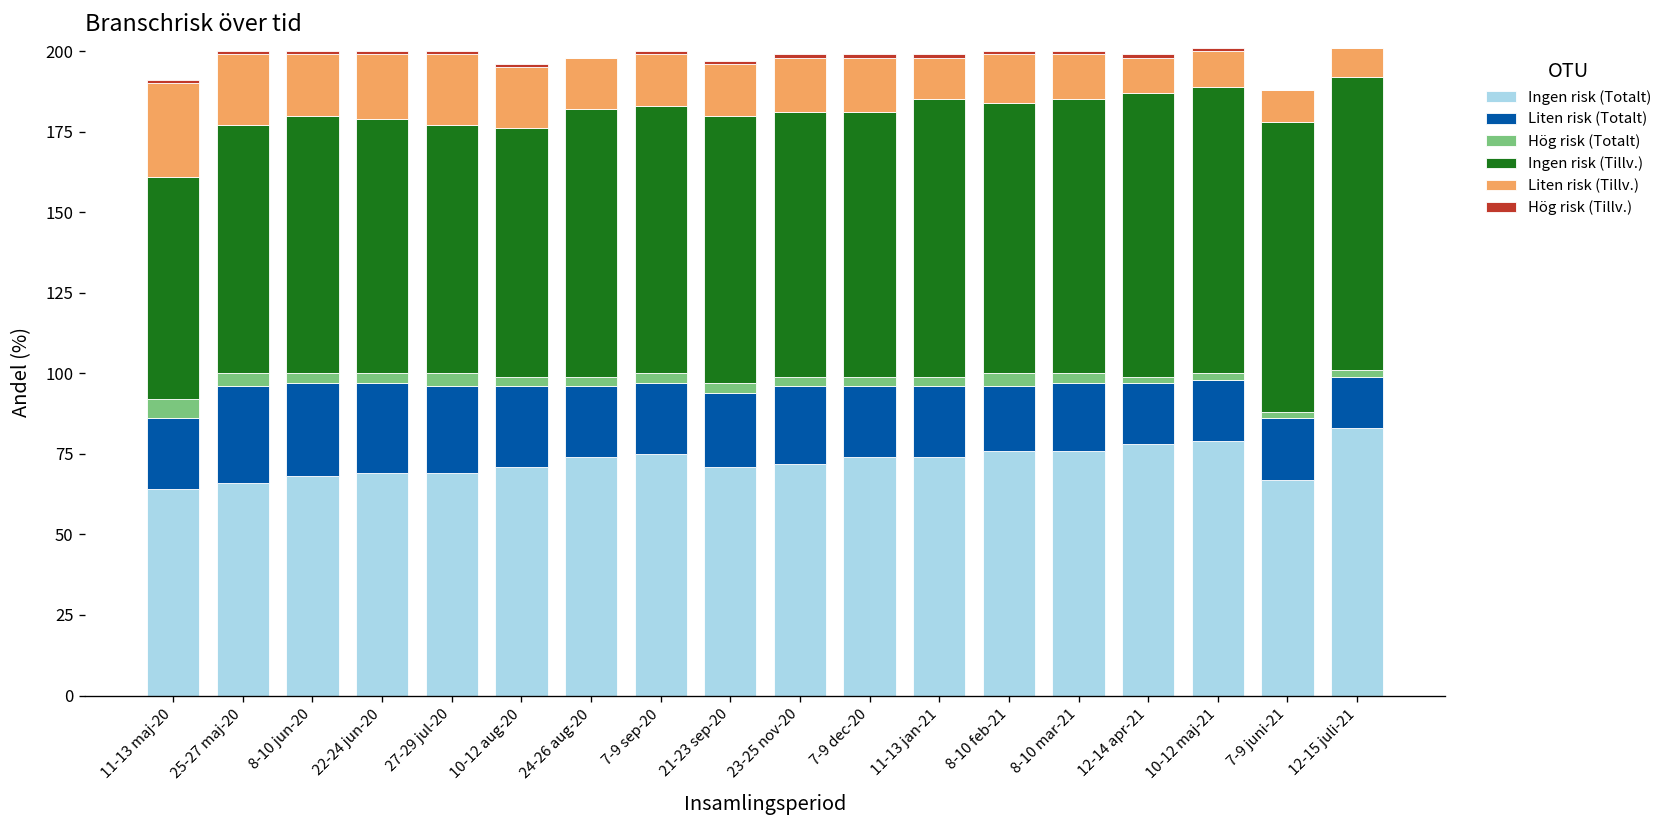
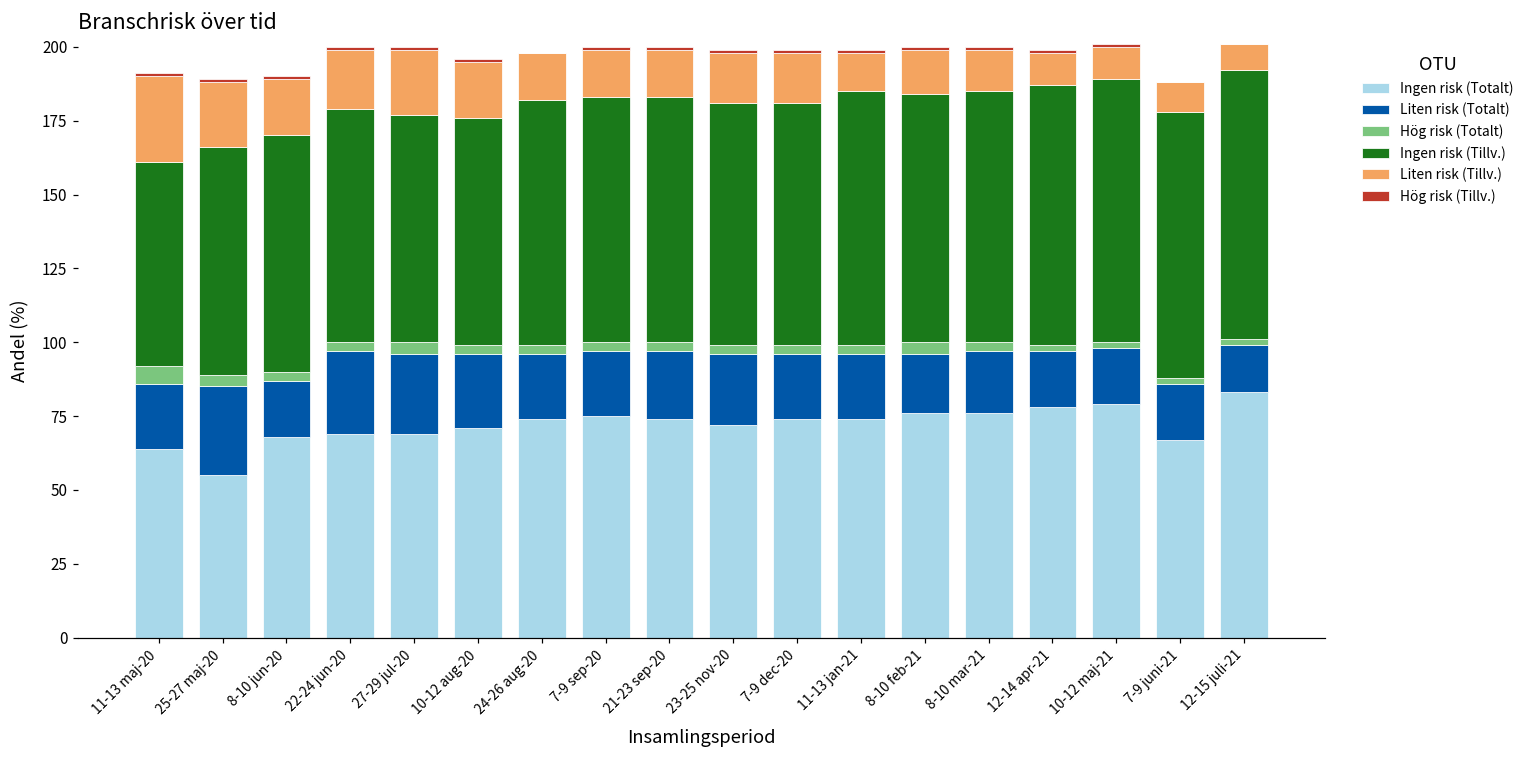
Ingen risk (Totalt), 25-27 maj-20: 66 -> 55
Liten risk (Totalt), 8-10 jun-20: 29 -> 19
Ingen risk (Totalt), 21-23 sep-20: 71 -> 74
